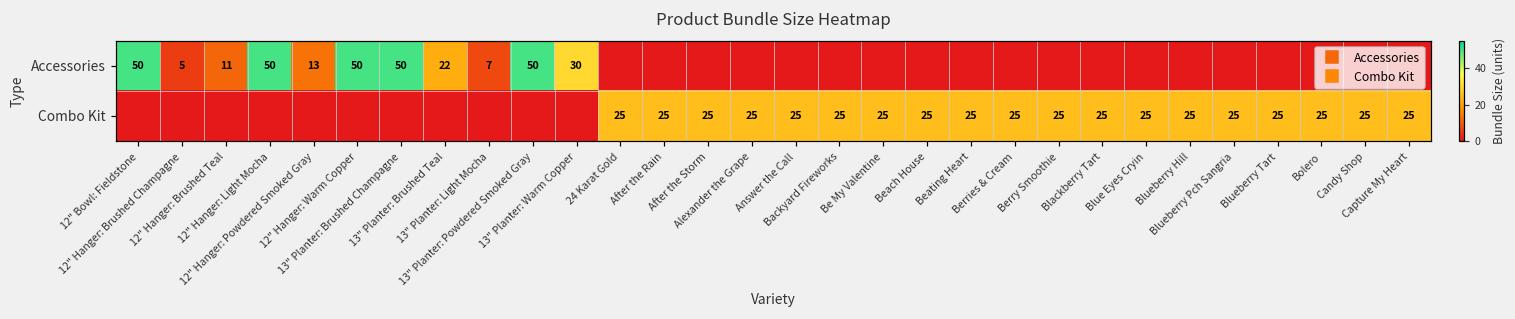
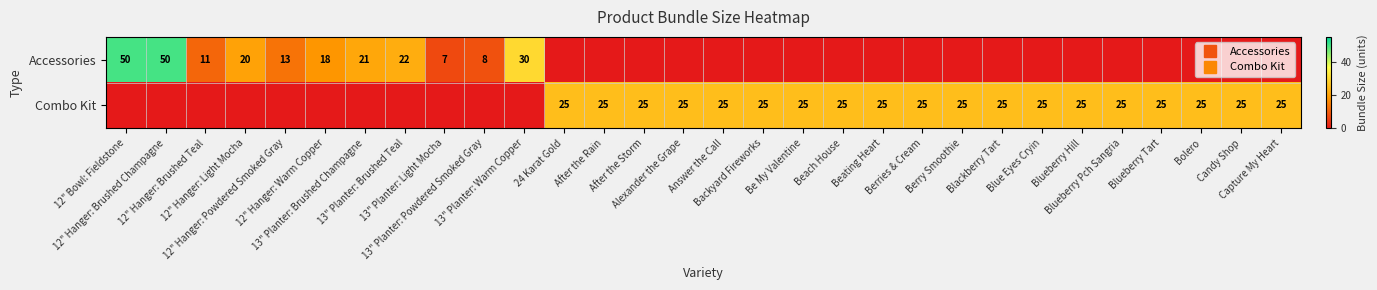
Accessories, 12" Hanger: Brushed Champagne: 5 -> 50
Accessories, 12" Hanger: Light Mocha: 50 -> 20
Accessories, 12" Hanger: Warm Copper: 50 -> 18
Accessories, 13" Planter: Brushed Champagne: 50 -> 21
Accessories, 13" Planter: Powdered Smoked Gray: 50 -> 8
